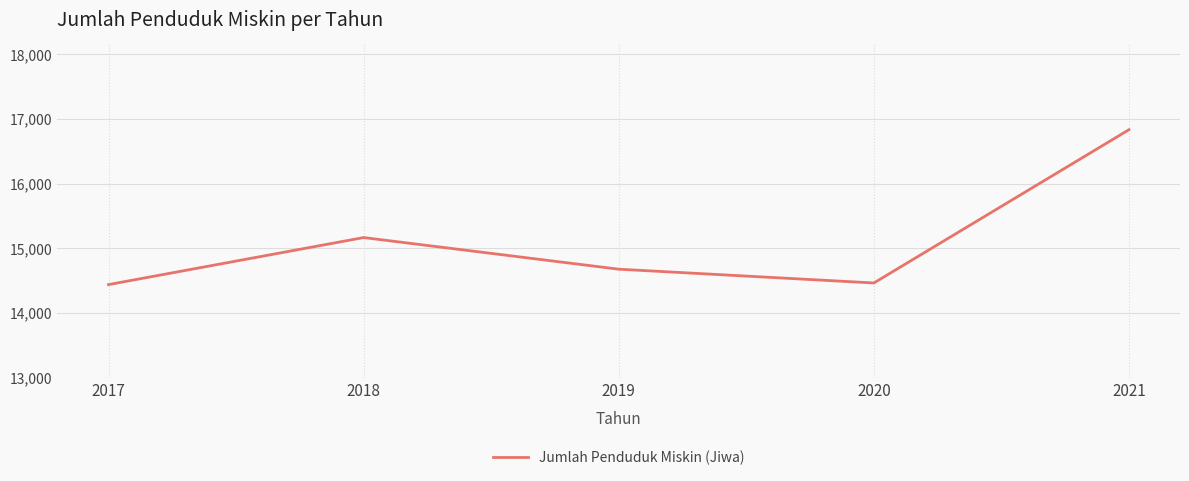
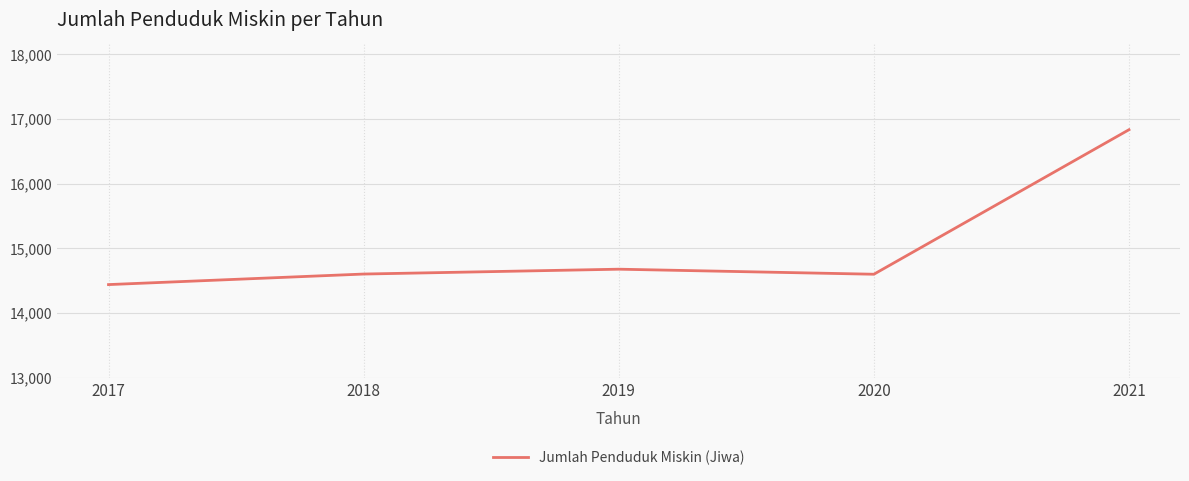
2018: 15,200 -> 14,600
2020: 14,500 -> 14,600
